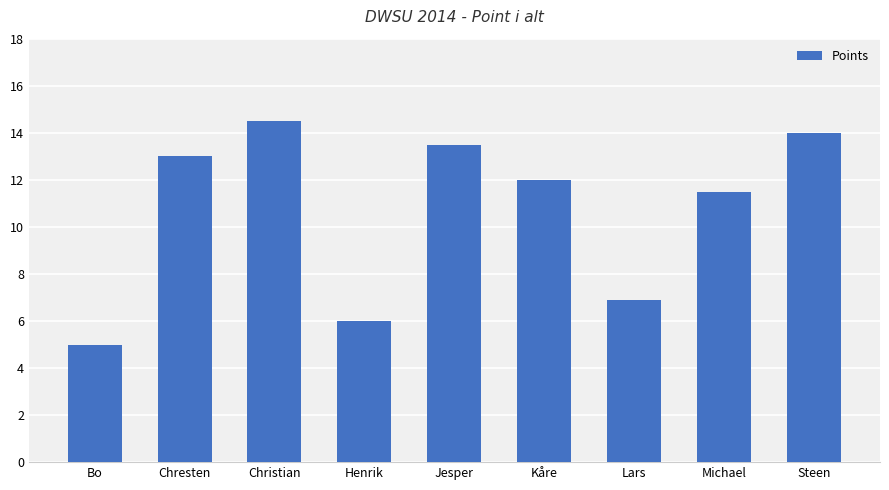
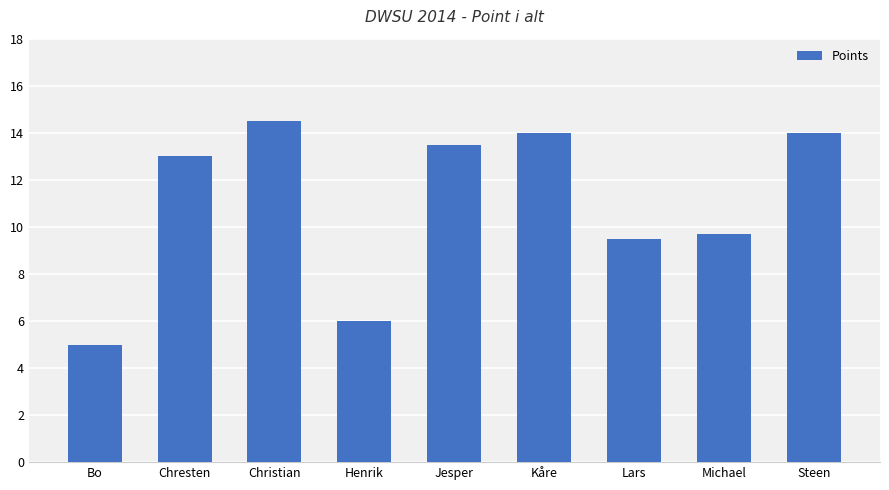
Kåre: 12 -> 14
Lars: 6.9 -> 9.5
Michael: 11.5 -> 9.7
